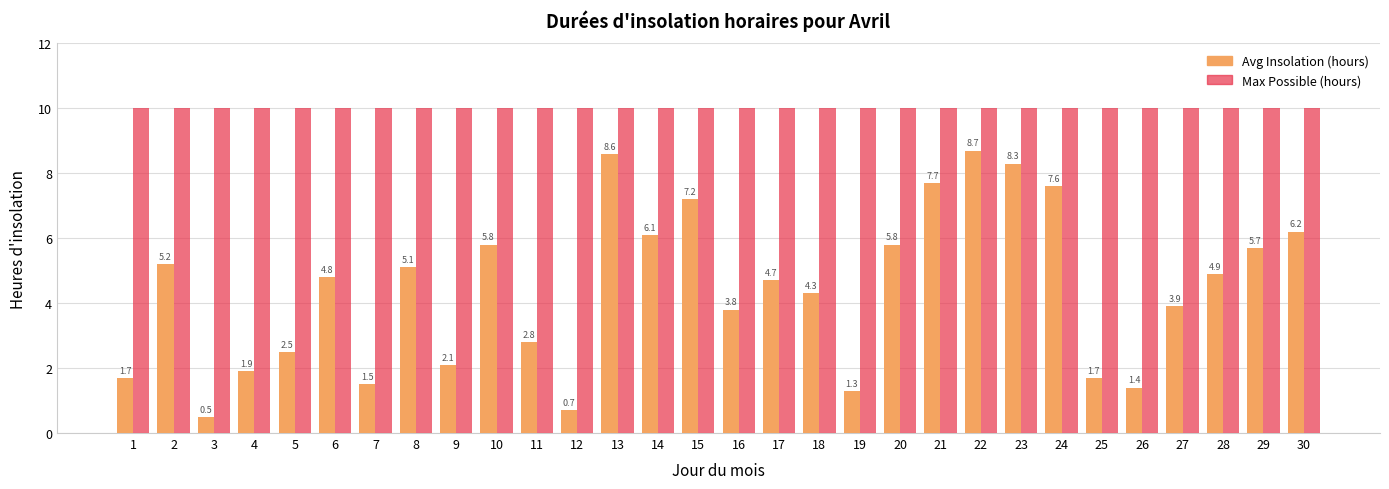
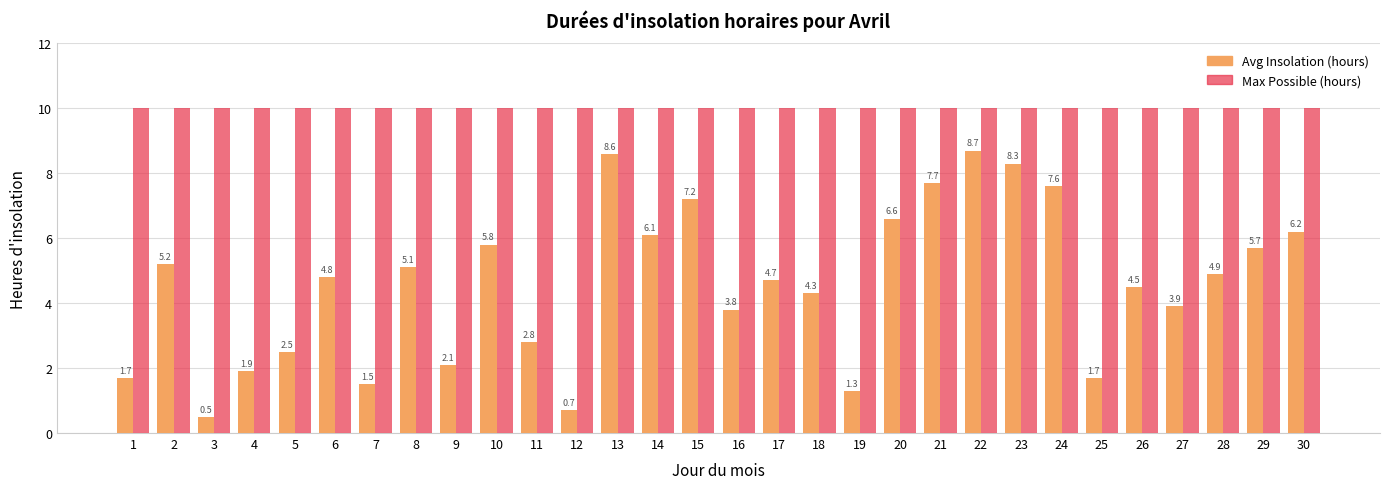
Avg Insolation (hours), 20: 5.8 -> 6.6
Avg Insolation (hours), 26: 1.4 -> 4.5
